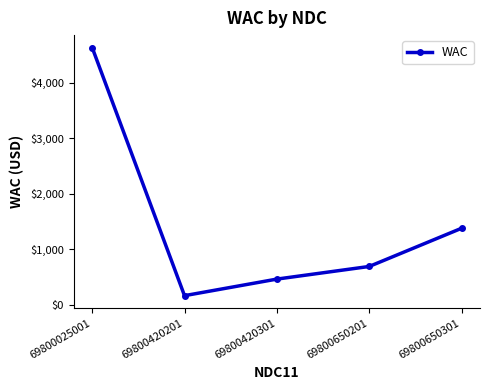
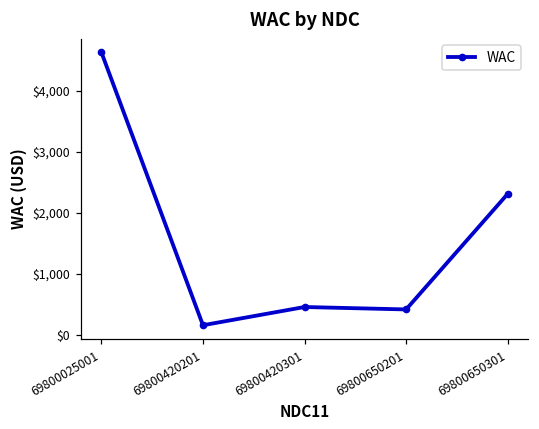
69800650201: $700 -> $400
69800650301: $1,400 -> $2,300
